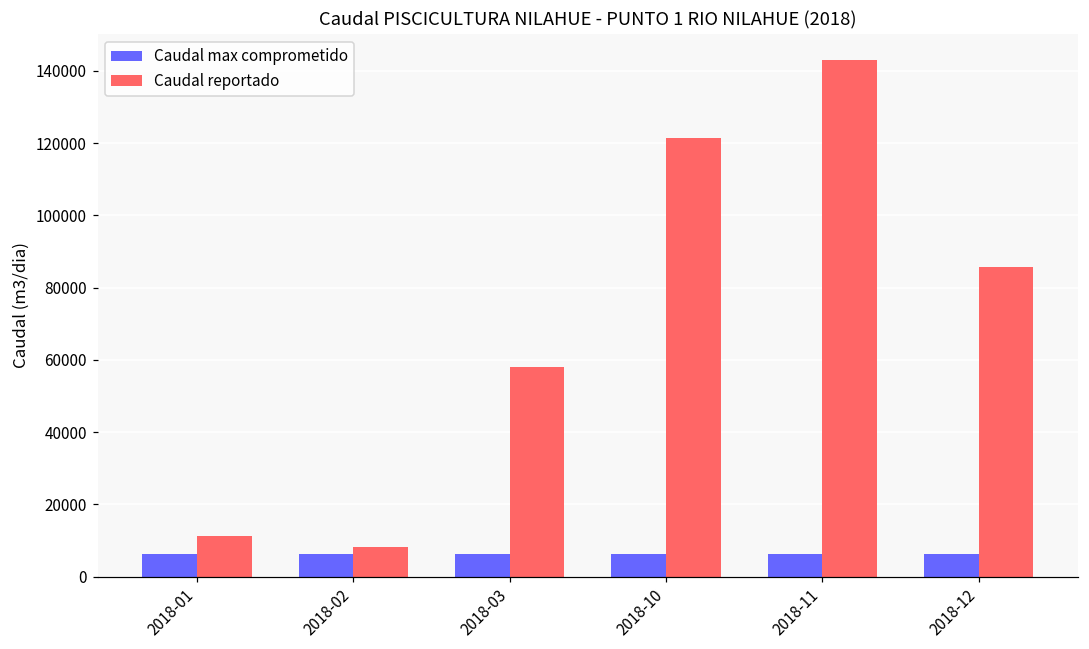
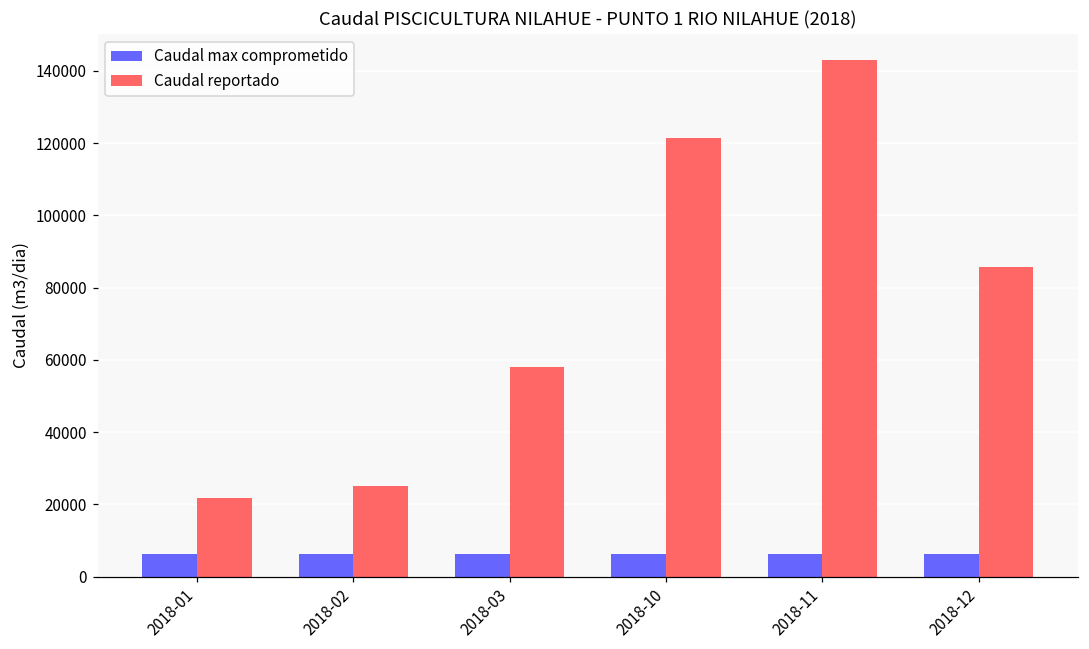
Caudal reportado, 2018-01: 11000 -> 22000
Caudal reportado, 2018-02: 8000 -> 25000
